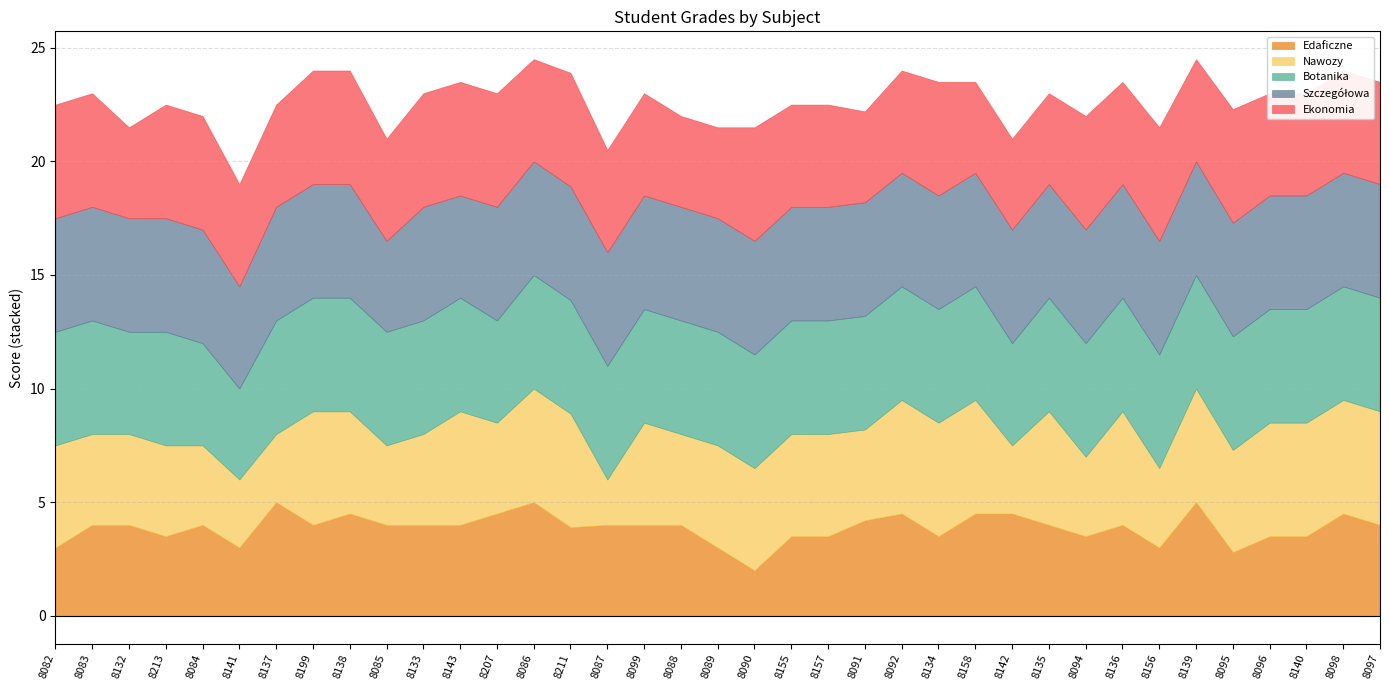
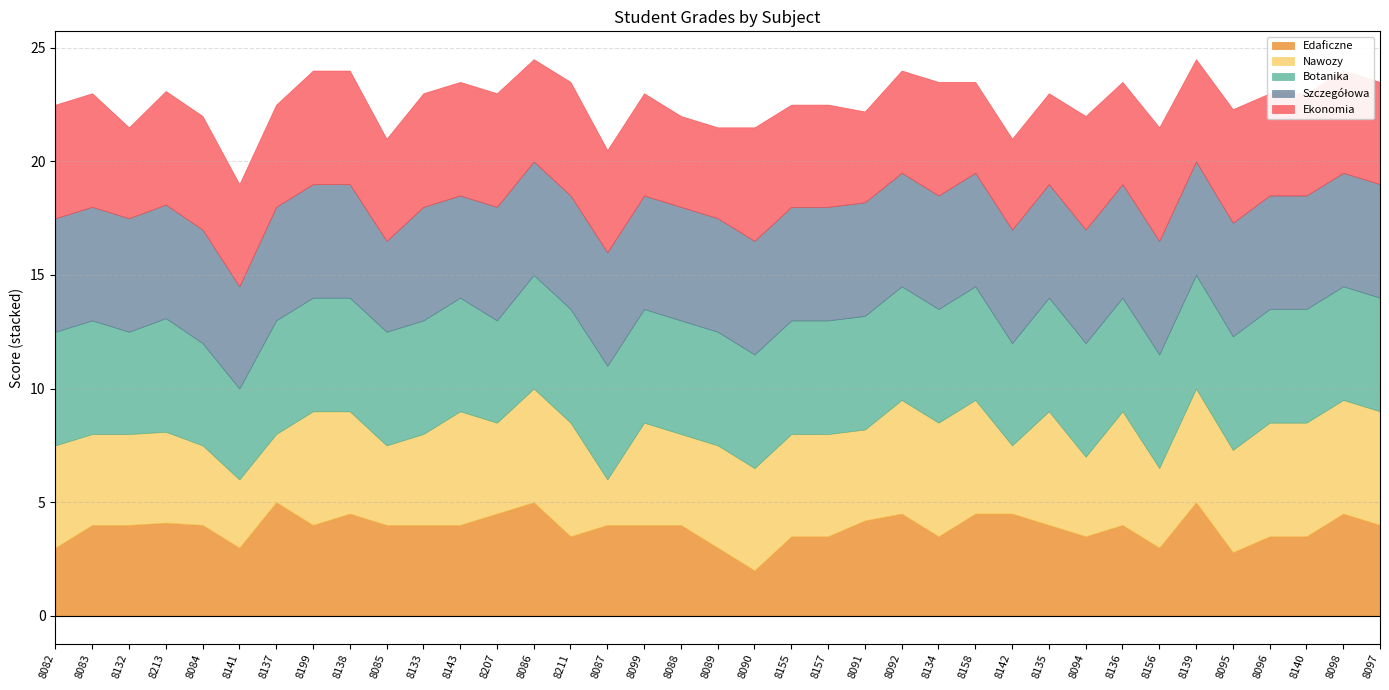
Edaficzne, 8213: 3.5 -> 4.1
Edaficzne, 8211: 3.9 -> 3.5
